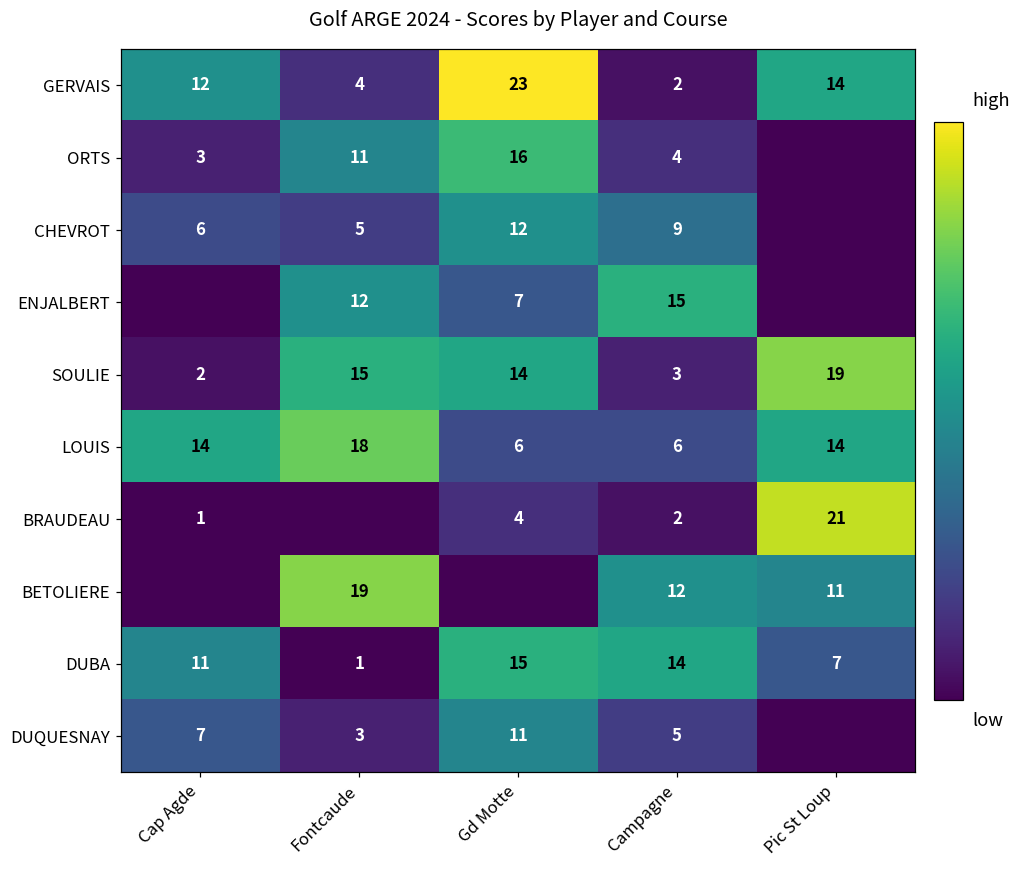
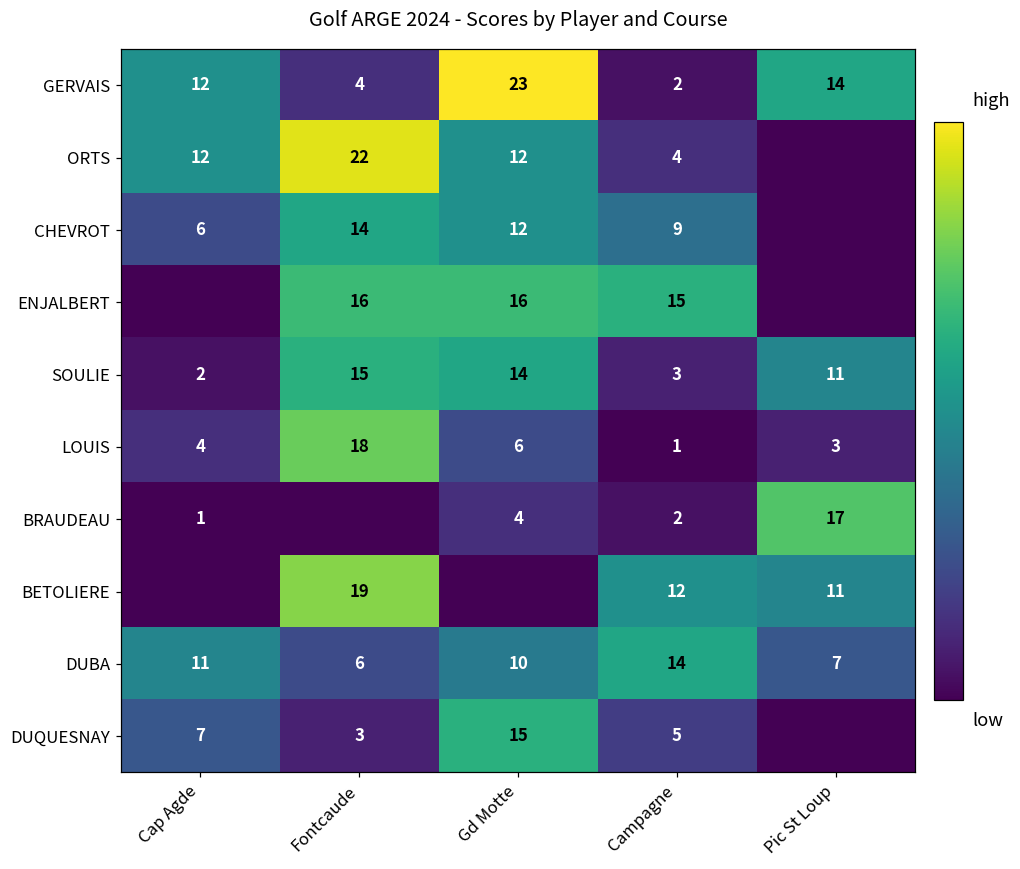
ORTS, Cap Agde: 3 -> 12
ORTS, Fontcaude: 11 -> 22
ORTS, Gd Motte: 16 -> 12
CHEVROT, Fontcaude: 5 -> 14
ENJALBERT, Fontcaude: 12 -> 16
ENJALBERT, Gd Motte: 7 -> 16
SOULIE, Pic St Loup: 19 -> 11
LOUIS, Cap Agde: 14 -> 4
LOUIS, Campagne: 6 -> 1
LOUIS, Pic St Loup: 14 -> 3
BRAUDEAU, Pic St Loup: 21 -> 17
DUBA, Fontcaude: 1 -> 6
DUBA, Gd Motte: 15 -> 10
DUQUESNAY, Gd Motte: 11 -> 15
